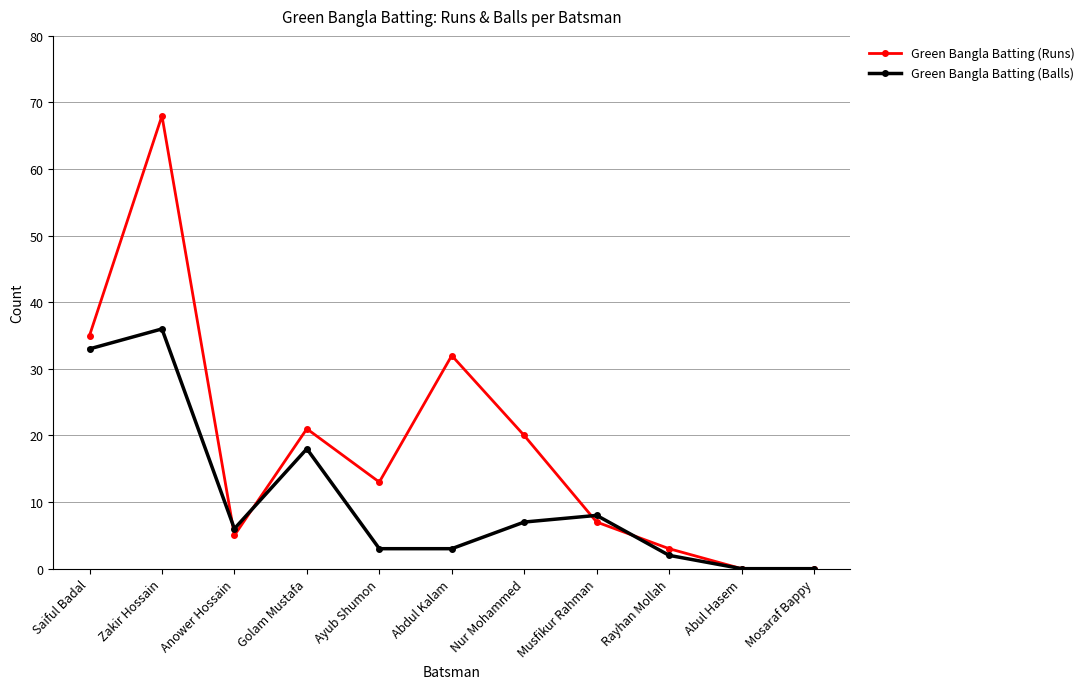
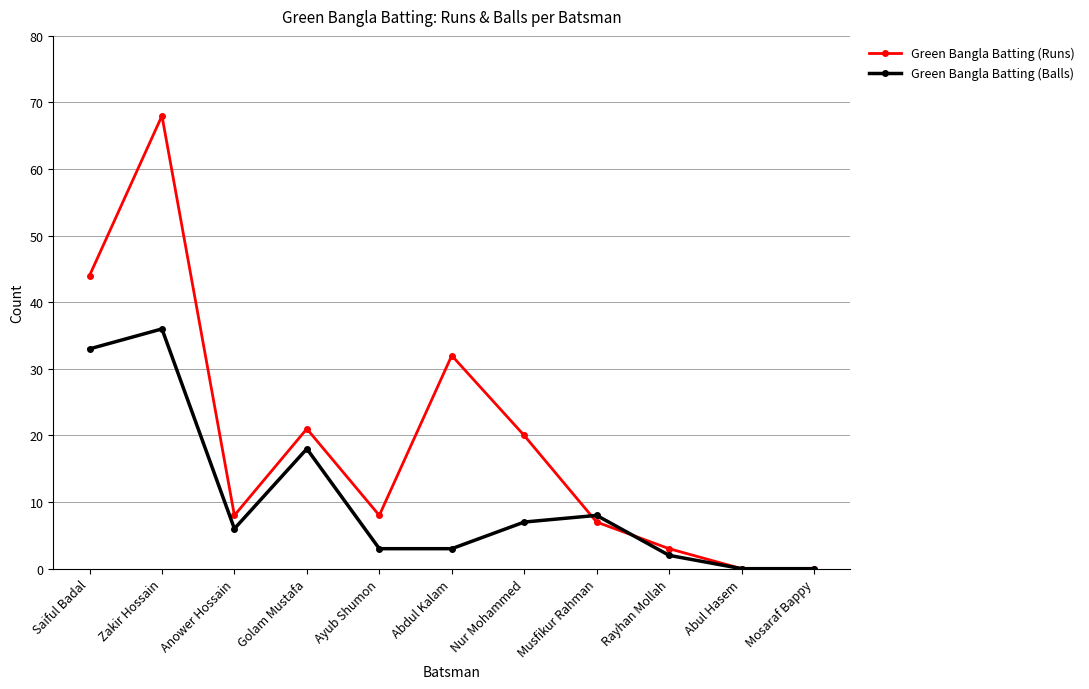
Green Bangla Batting (Runs), Saiful Badal: 35 -> 44
Green Bangla Batting (Runs), Anower Hossain: 5 -> 8
Green Bangla Batting (Runs), Ayub Shumon: 13 -> 8
